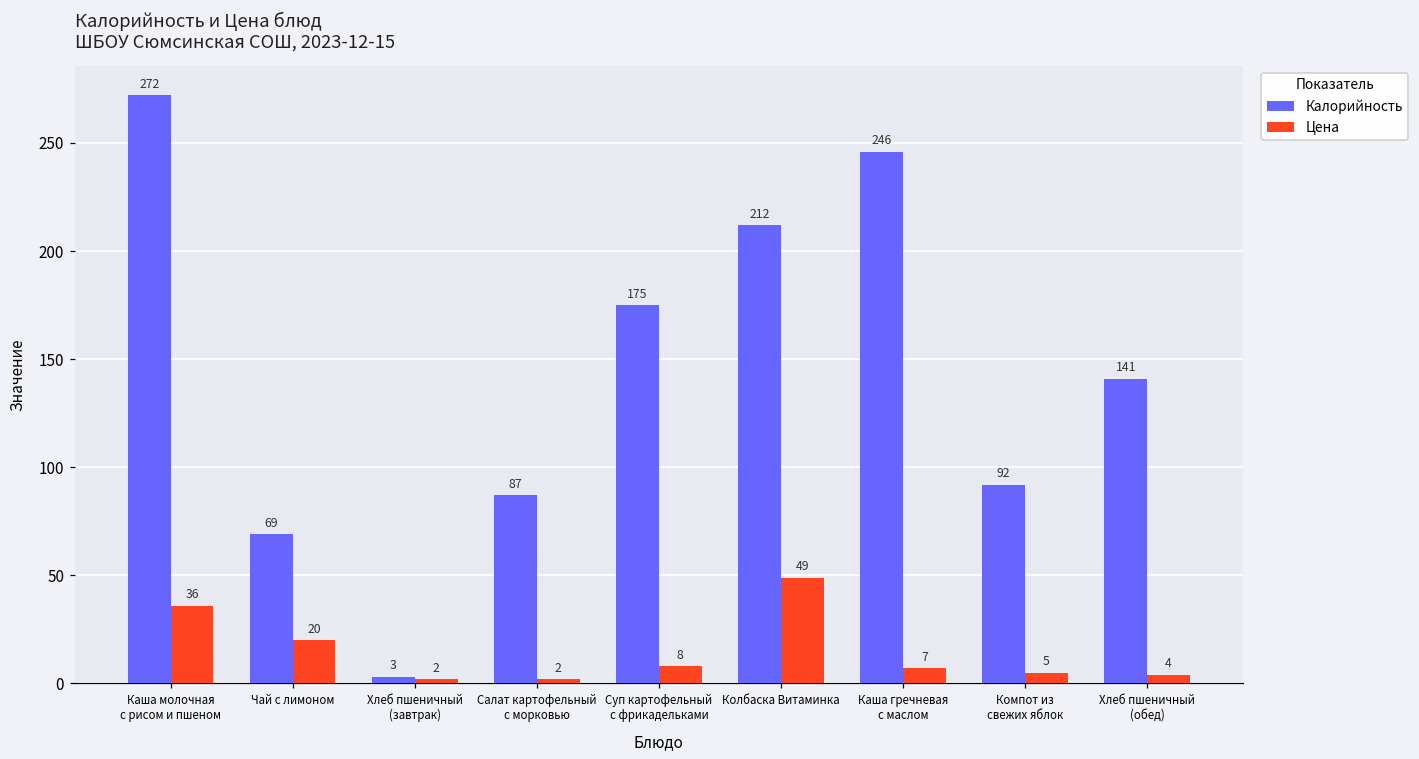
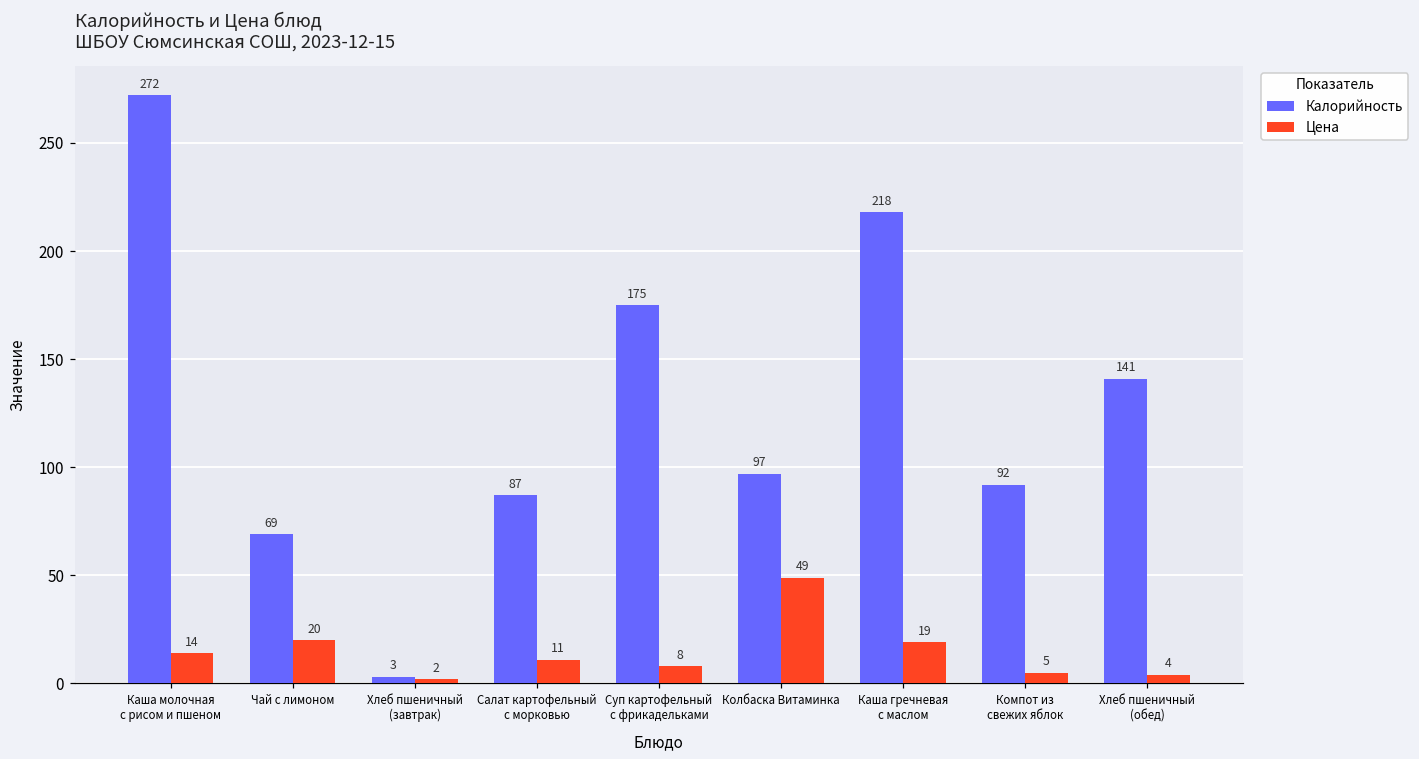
Цена, Каша молочная с рисом и пшеном: 36 -> 14
Цена, Салат картофельный с морковью: 2 -> 11
Калорийность, Колбаска Витаминка: 212 -> 97
Калорийность, Каша гречневая с маслом: 246 -> 218
Цена, Каша гречневая с маслом: 7 -> 19
